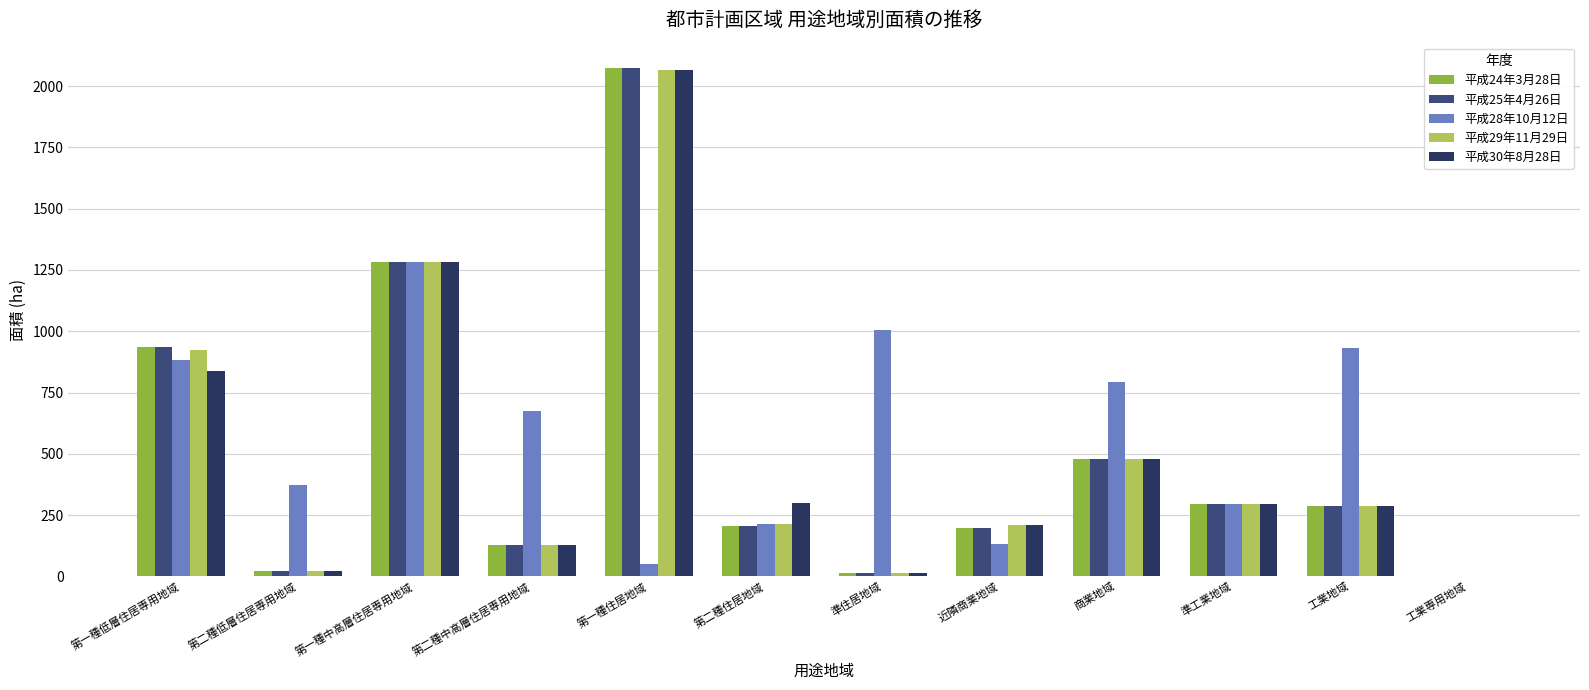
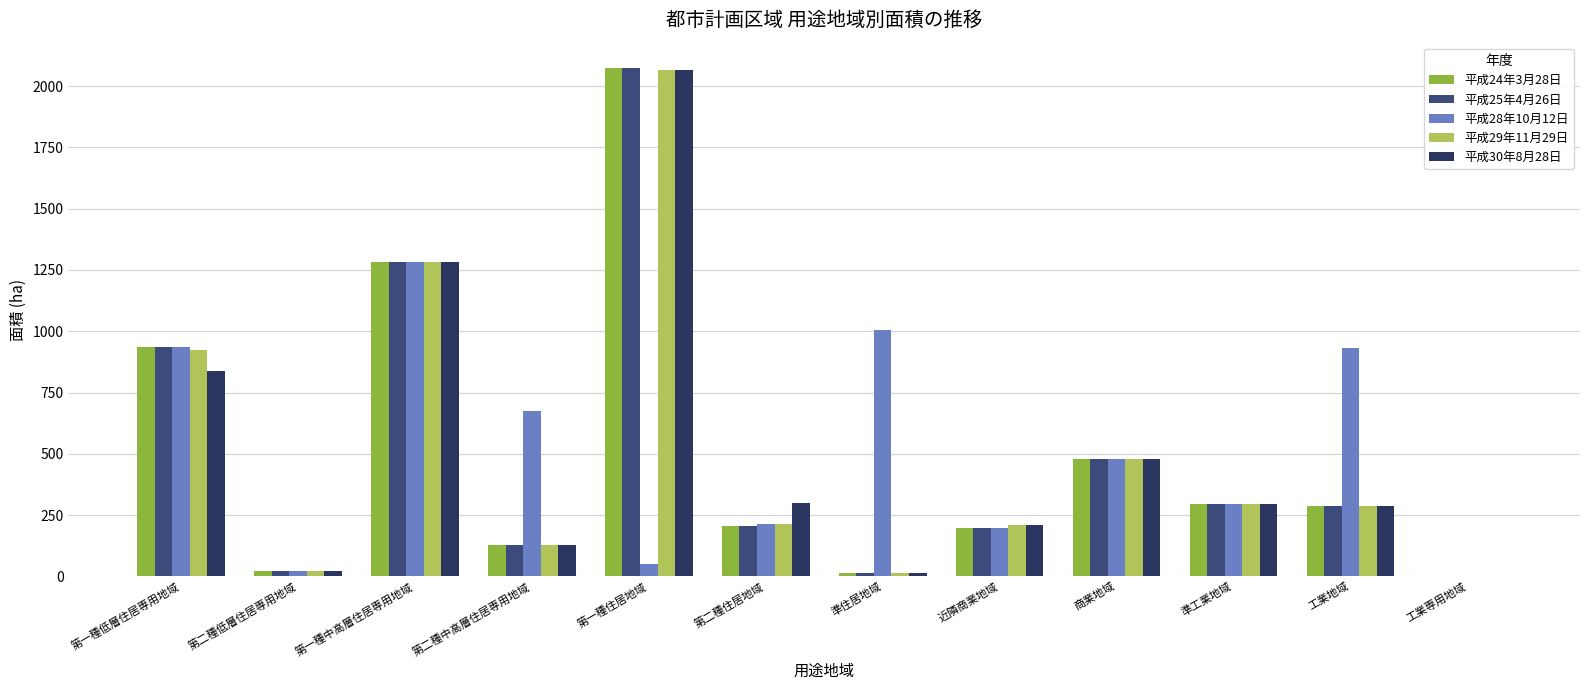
平成28年10月12日, 第一種低層住居専用地域: 880 -> 940
平成28年10月12日, 第二種低層住居専用地域: 370 -> 20
平成28年10月12日, 近隣商業地域: 130 -> 200
平成28年10月12日, 商業地域: 790 -> 480
